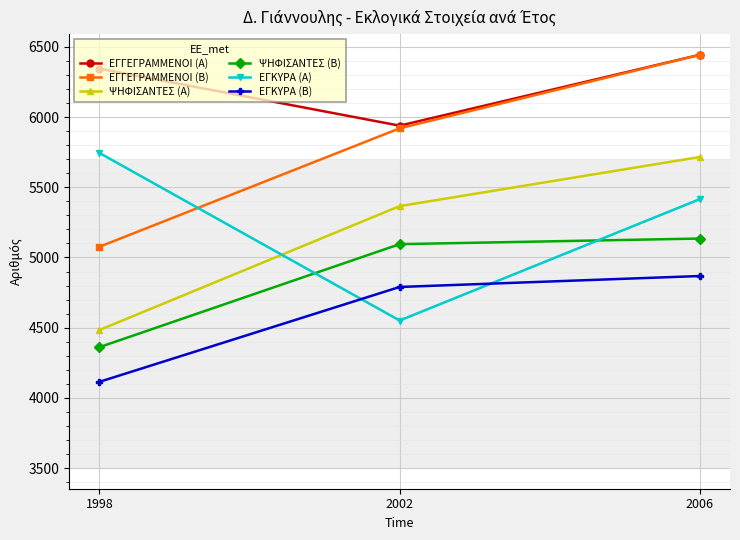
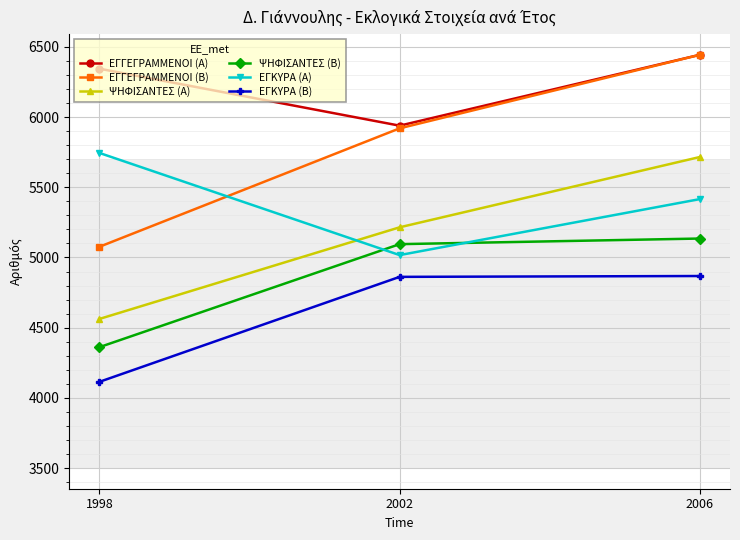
ΨΗΦΙΣΑΝΤΕΣ (Α), 1998: 4480 -> 4560
ΨΗΦΙΣΑΝΤΕΣ (Α), 2002: 5370 -> 5220
ΕΓΚΥΡΑ (Α), 2002: 4550 -> 5020
ΕΓΚΥΡΑ (Β), 2002: 4790 -> 4860
